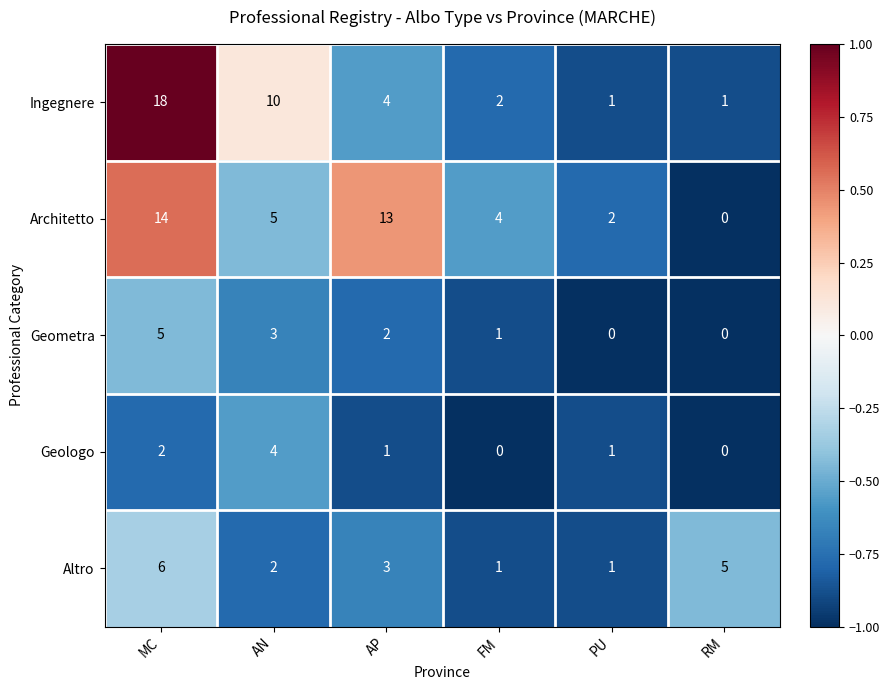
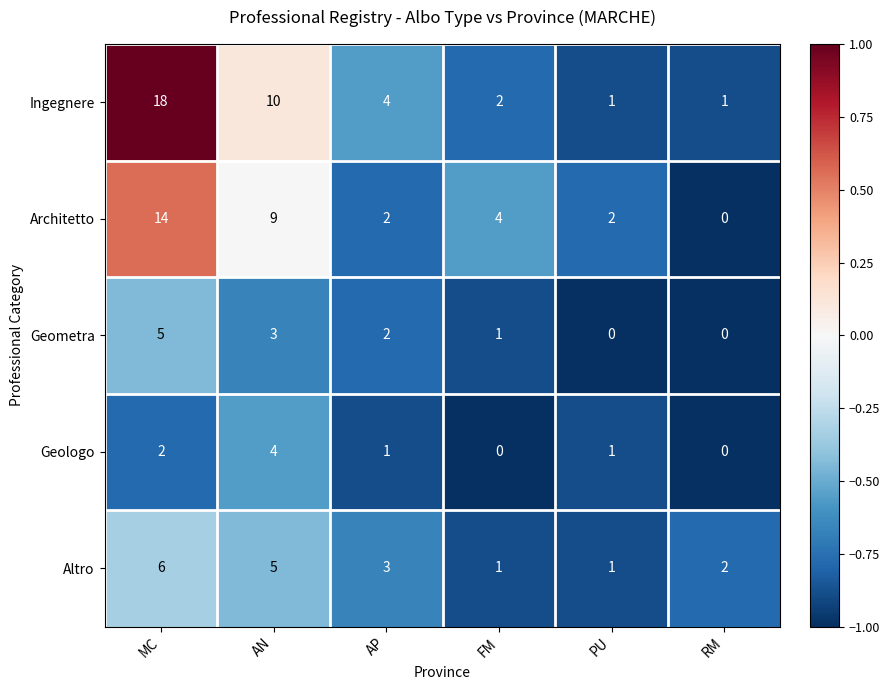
Architetto, AN: 5 -> 9
Architetto, AP: 13 -> 2
Altro, AN: 2 -> 5
Altro, RM: 5 -> 2
